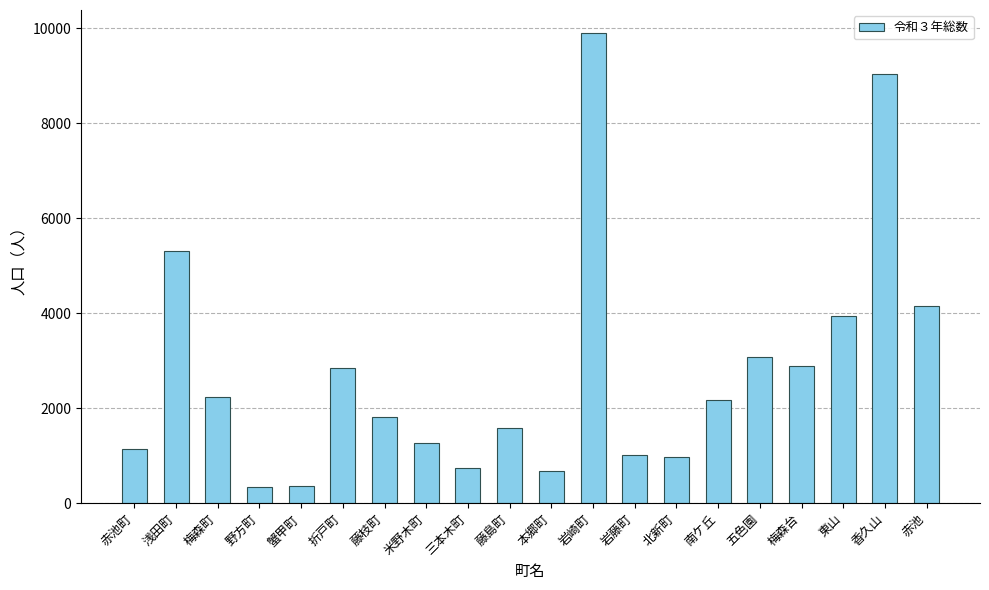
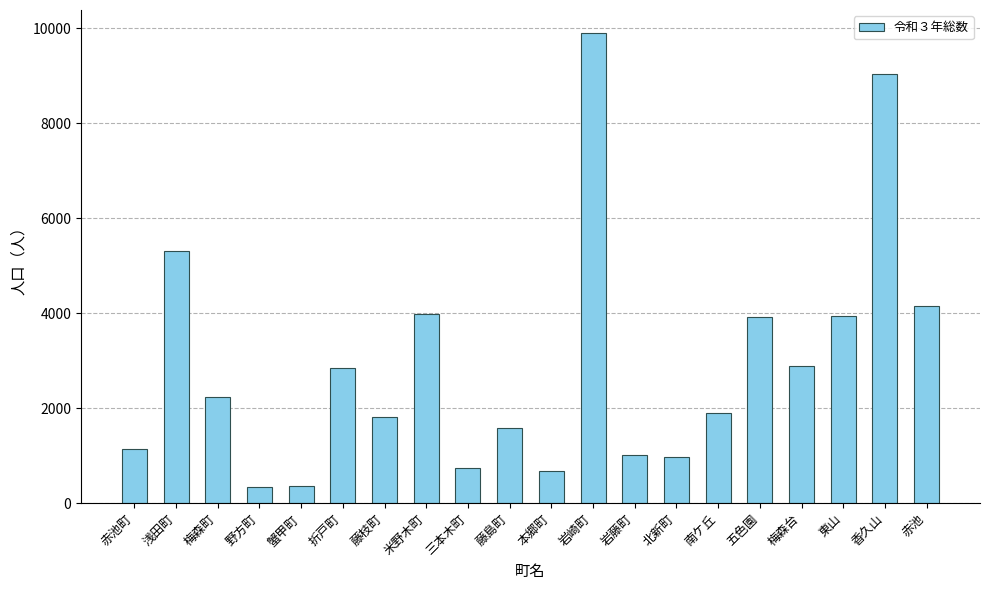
米野木町: 1300 -> 4000
南ケ丘: 2200 -> 1900
五色園: 3100 -> 3900
